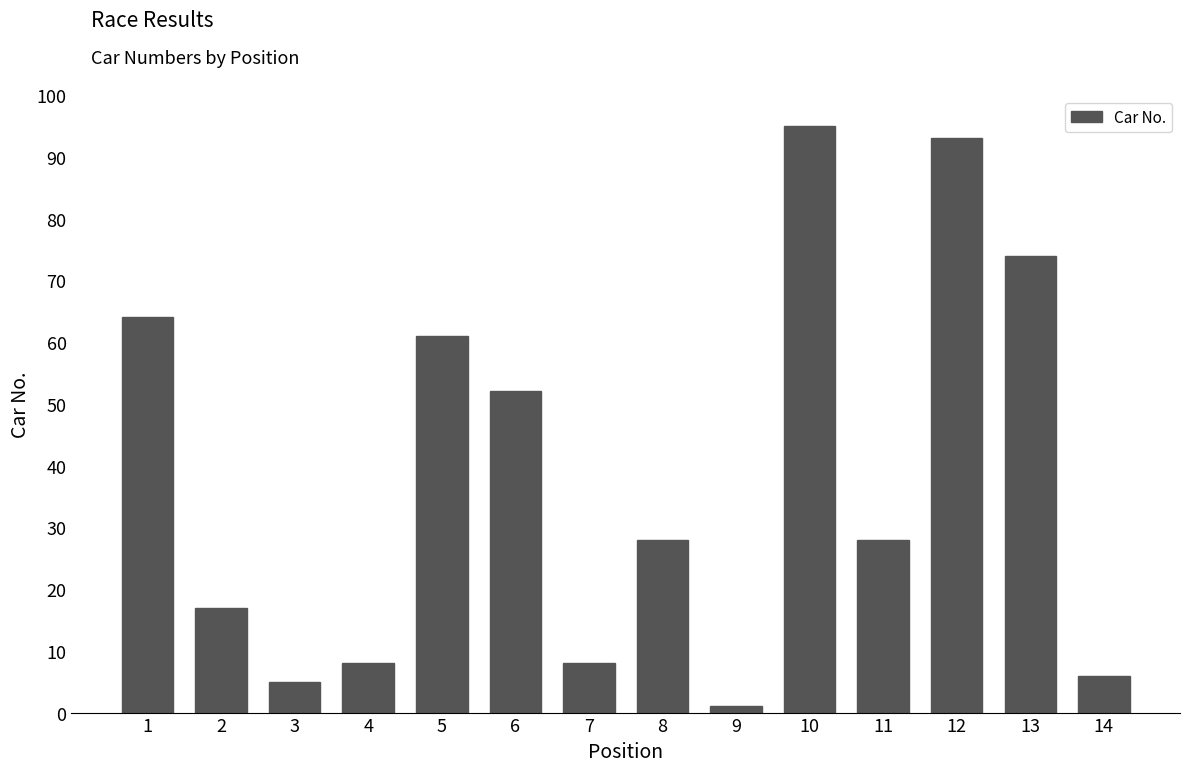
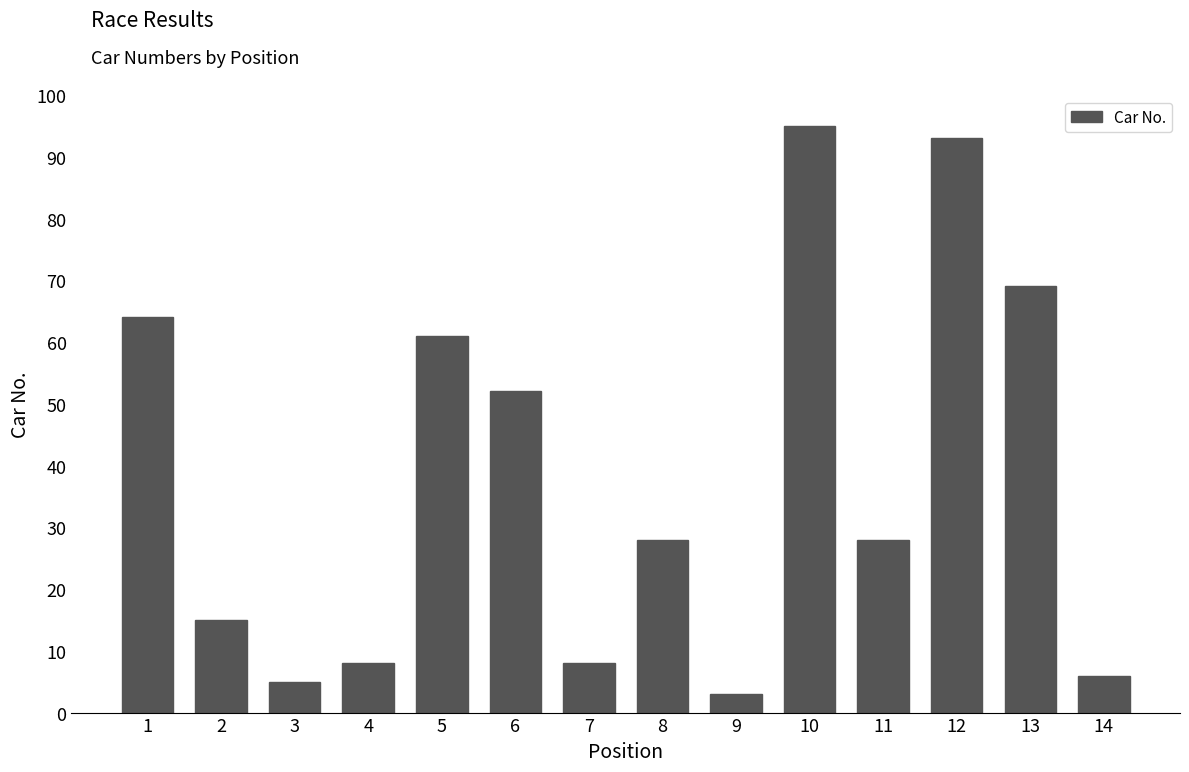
2: 17 -> 15
9: 1 -> 3
13: 74 -> 69
